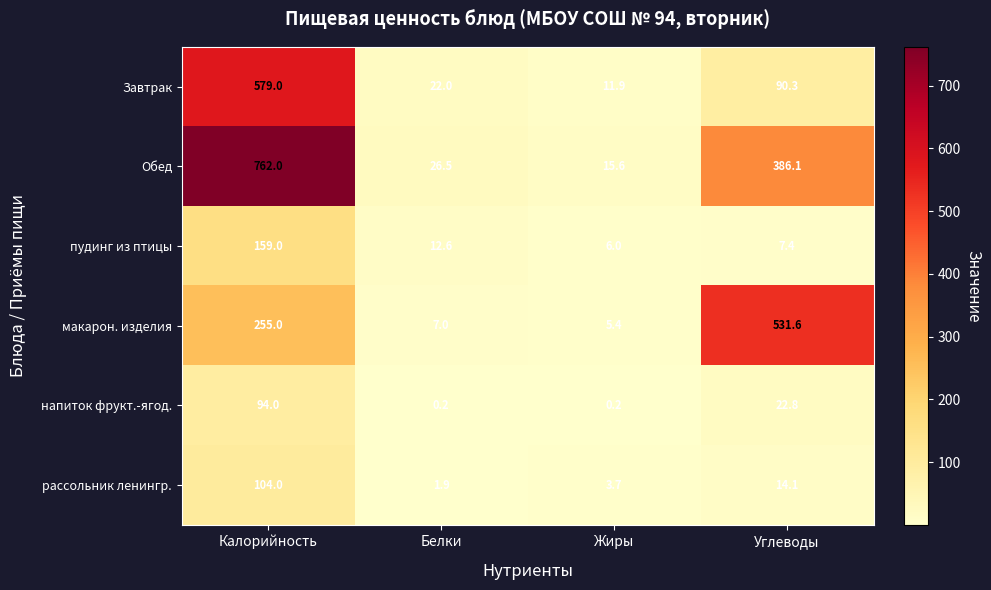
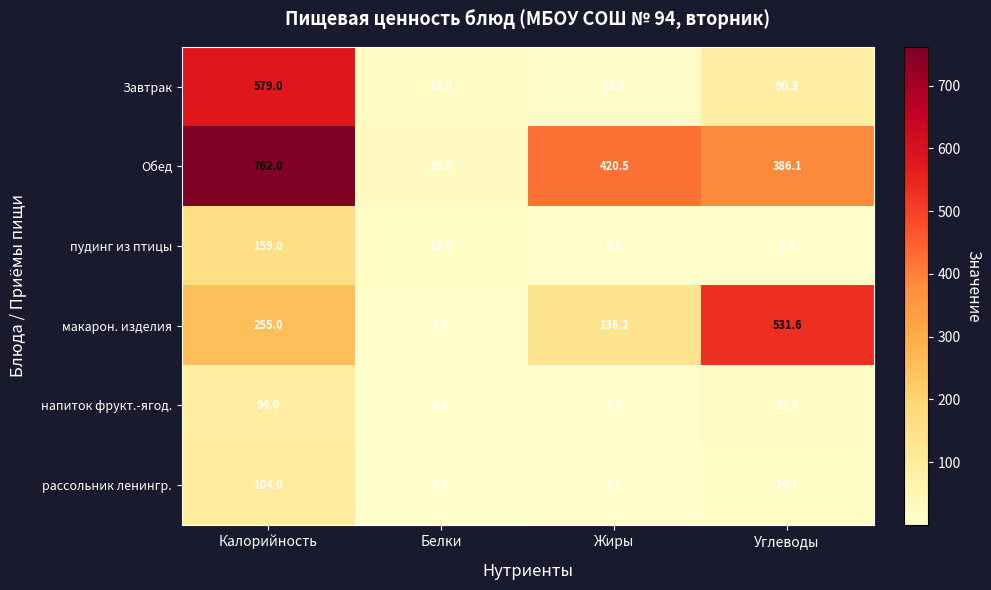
Обед, Жиры: 15.6 -> 420.5
макарон. изделия, Жиры: 5.4 -> 136.2
